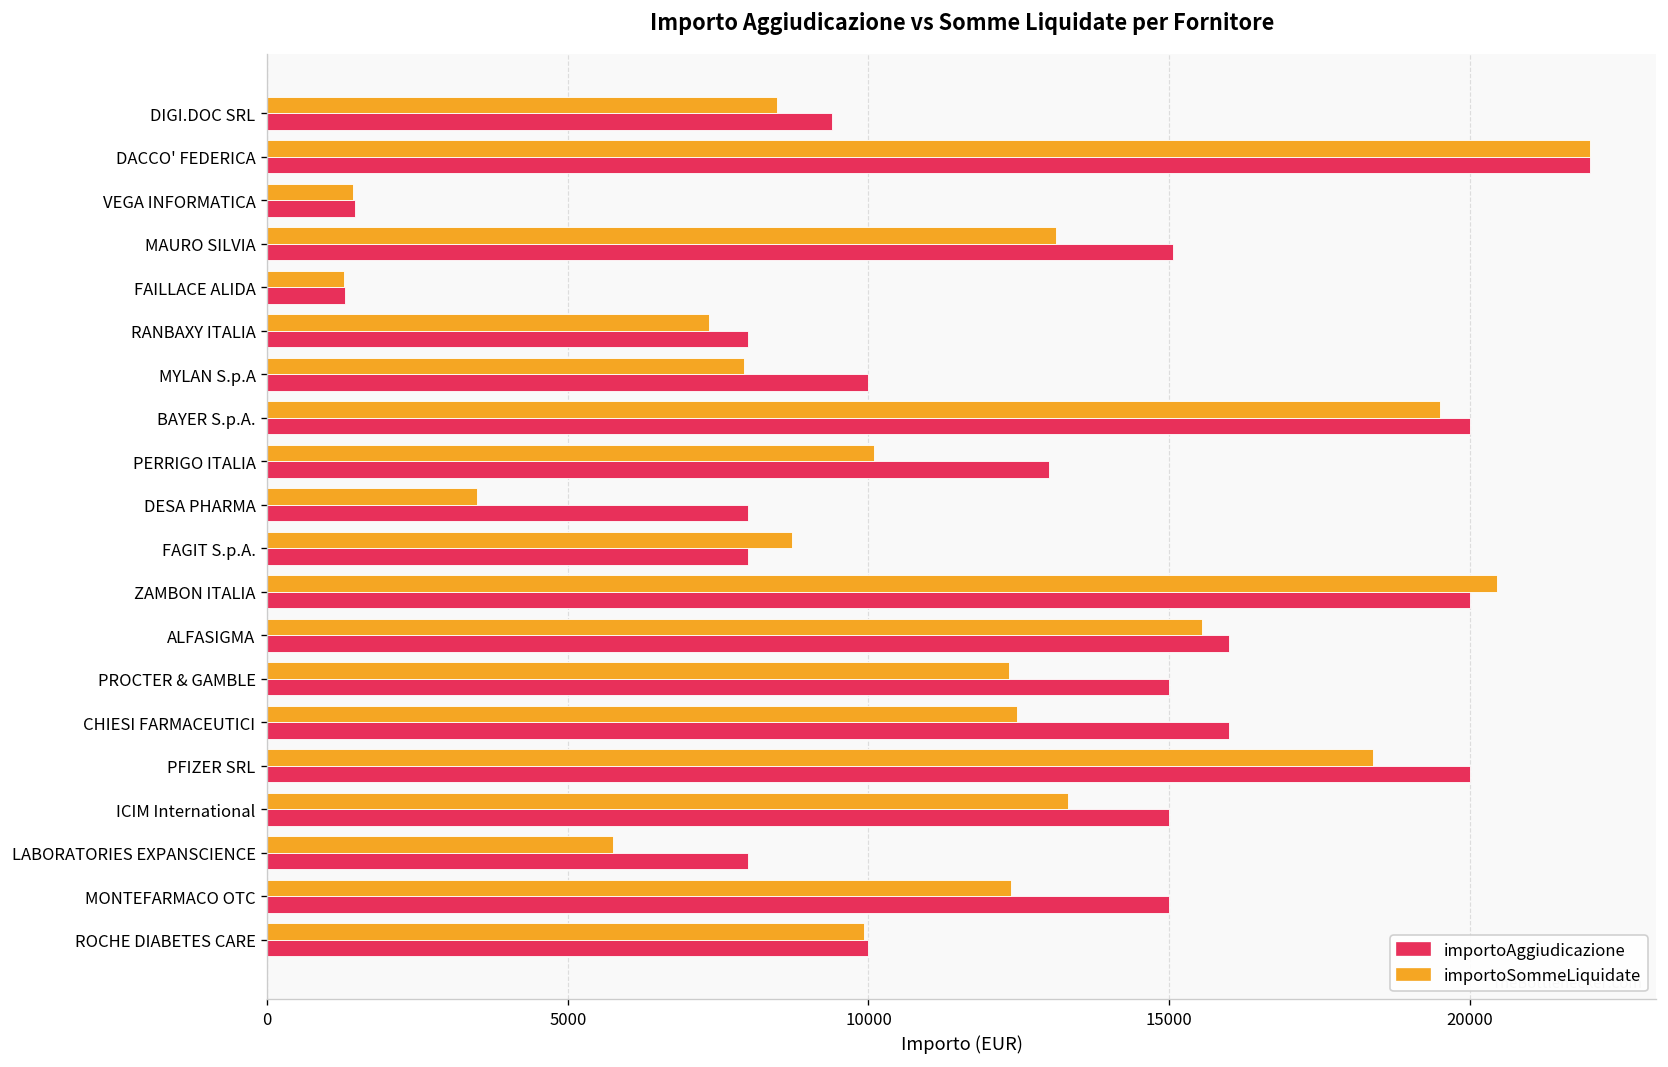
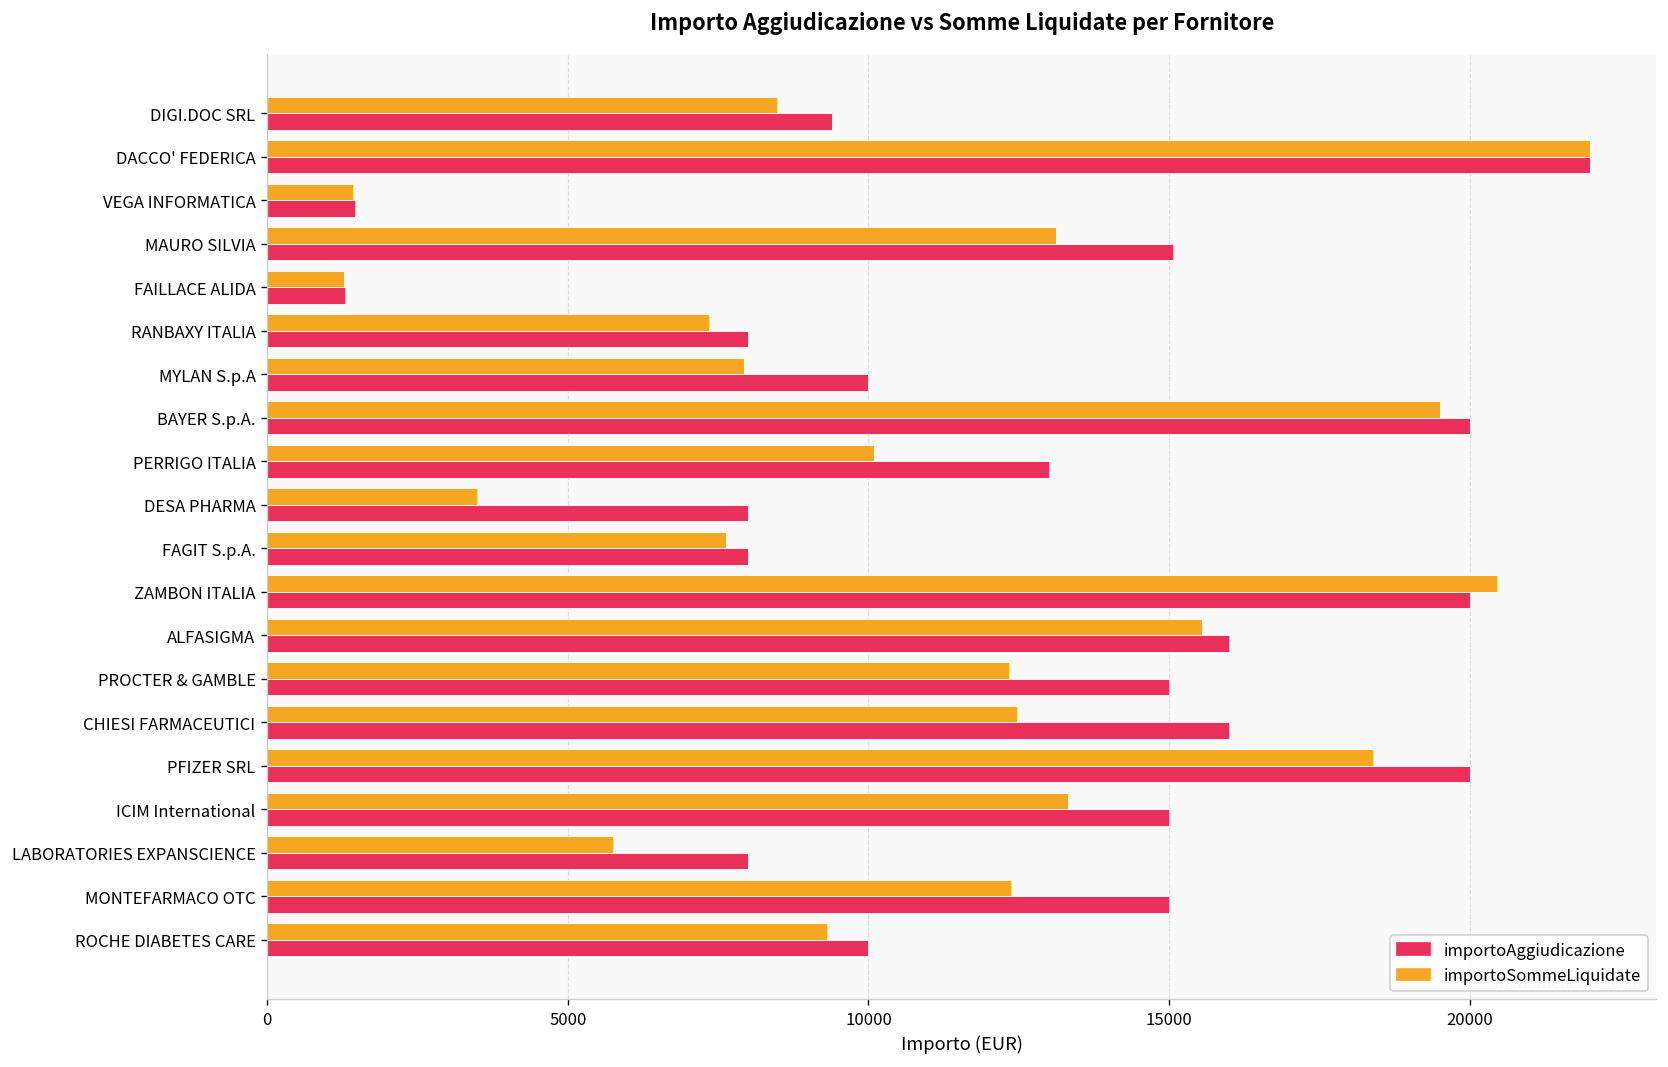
importoSommeLiquidate, FAGIT S.p.A.: 8700 -> 7600
importoSommeLiquidate, ROCHE DIABETES CARE: 9900 -> 9300
